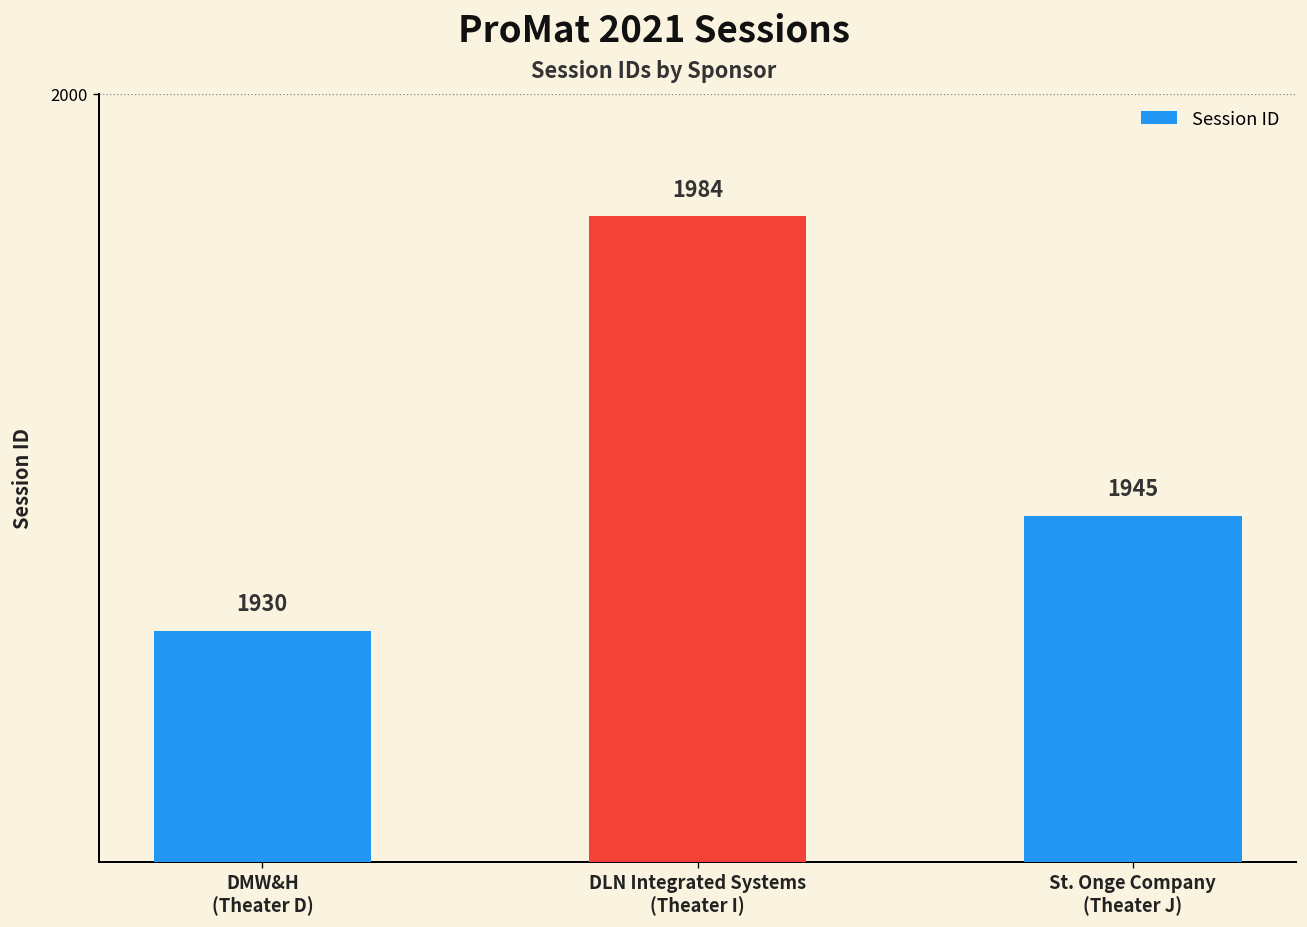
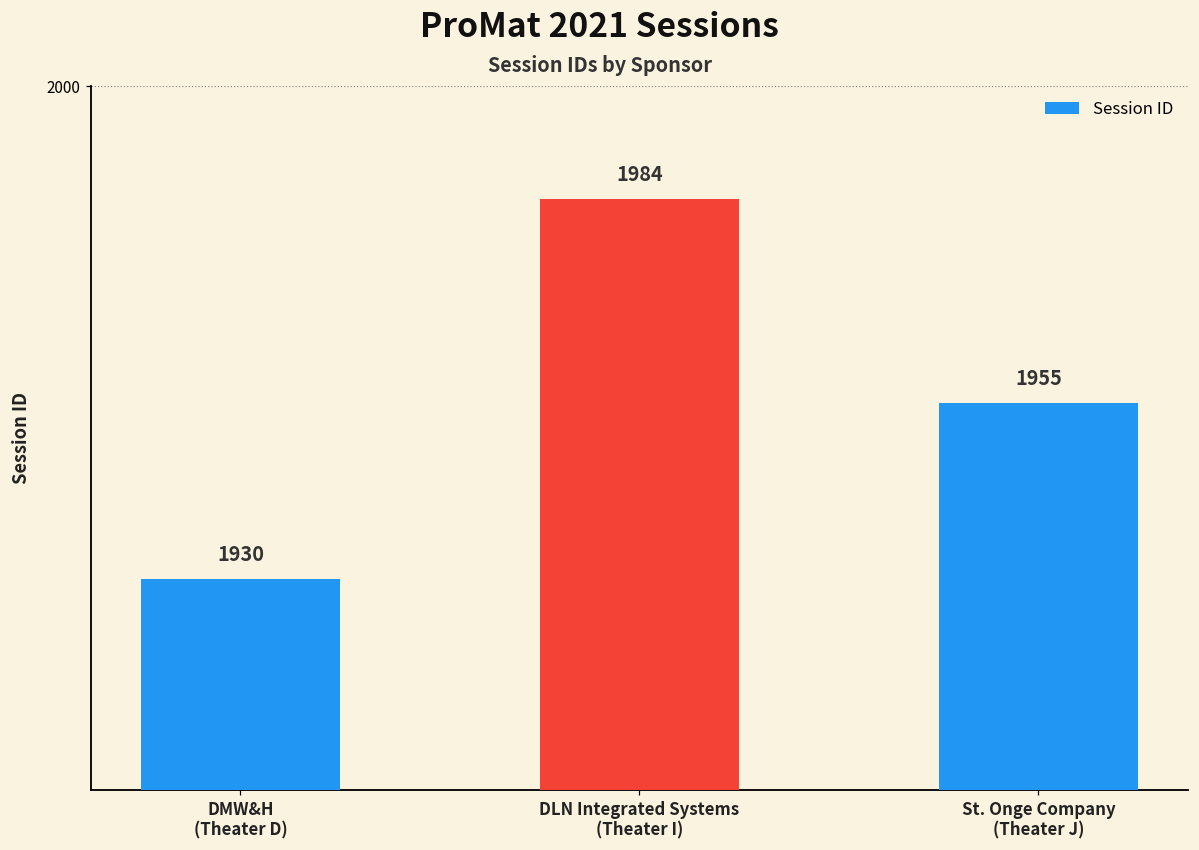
St. Onge Company (Theater J): 1945 -> 1955
